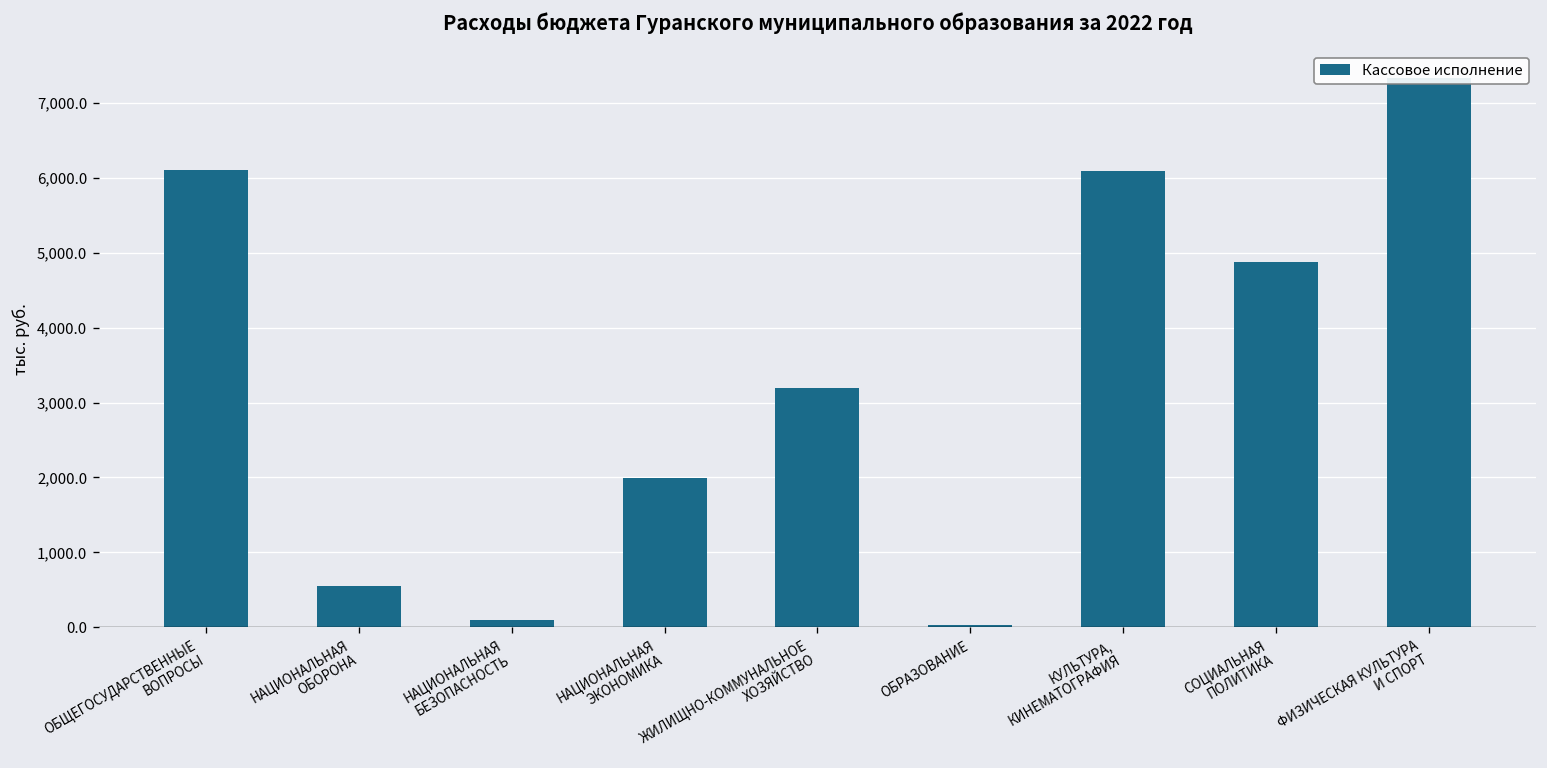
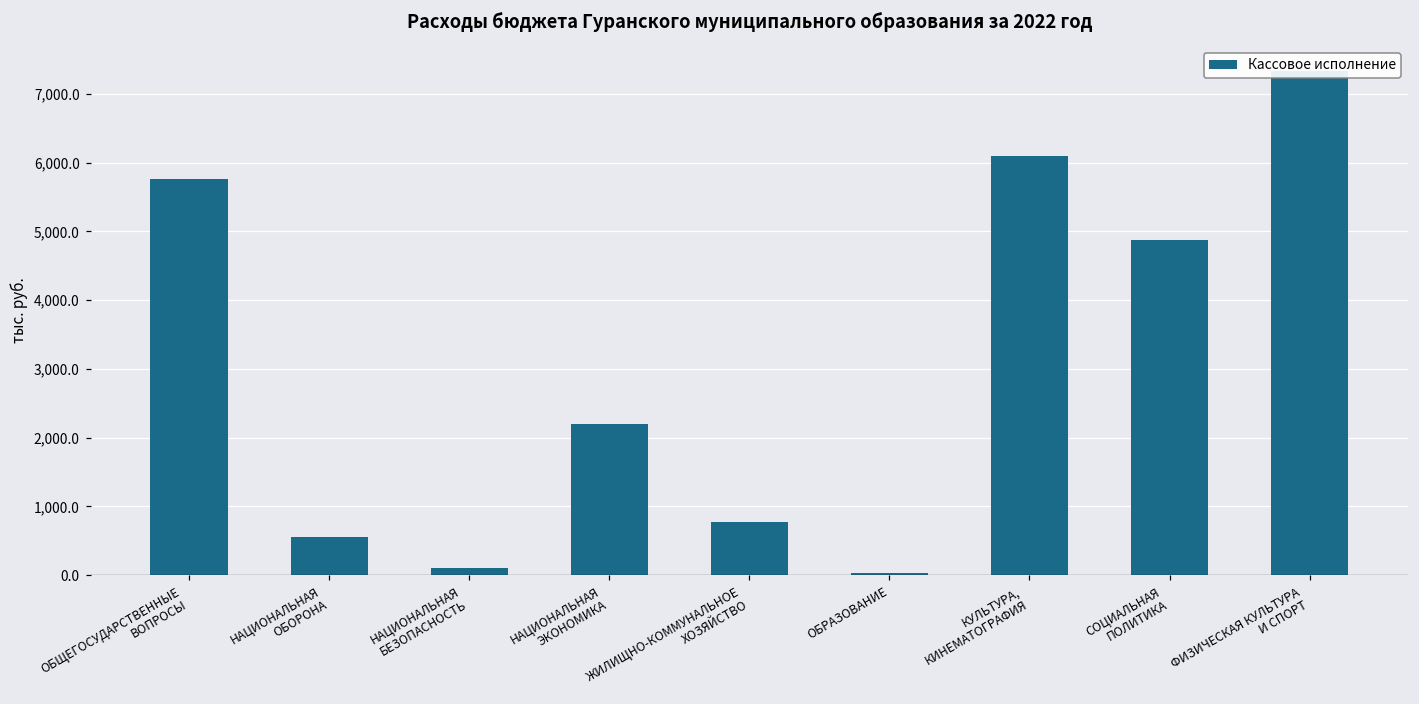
ОБЩЕГОСУДАРСТВЕННЫЕ ВОПРОСЫ: 6,100 -> 5,800
НАЦИОНАЛЬНАЯ ЭКОНОМИКА: 2,000 -> 2,200
ЖИЛИЩНО-КОММУНАЛЬНОЕ ХОЗЯЙСТВО: 3,200 -> 800
